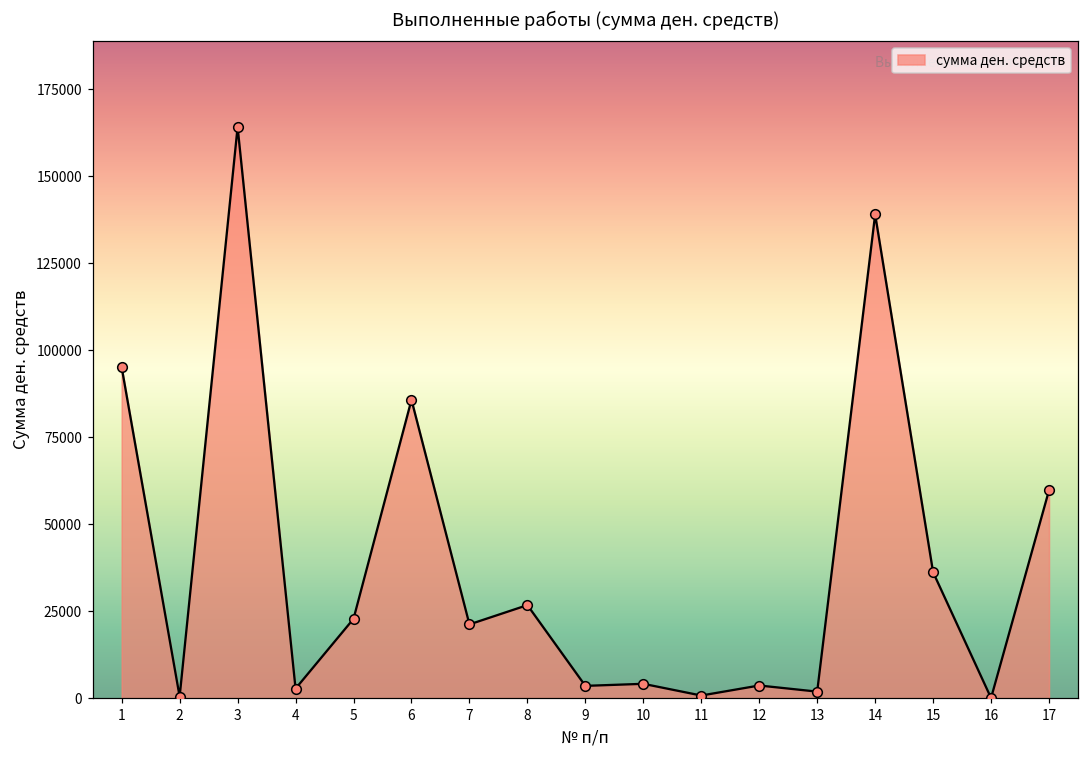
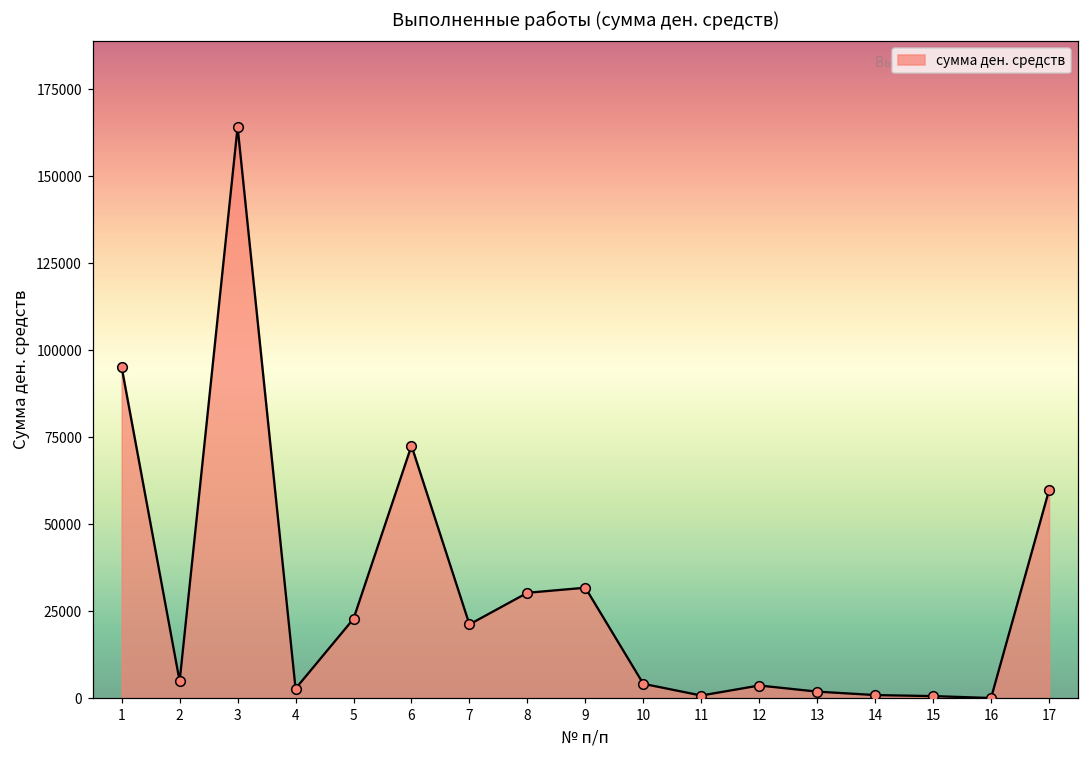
2: 0 -> 5000
6: 86000 -> 73000
8: 27000 -> 30000
9: 4000 -> 32000
14: 139000 -> 1000
15: 36000 -> 1000
